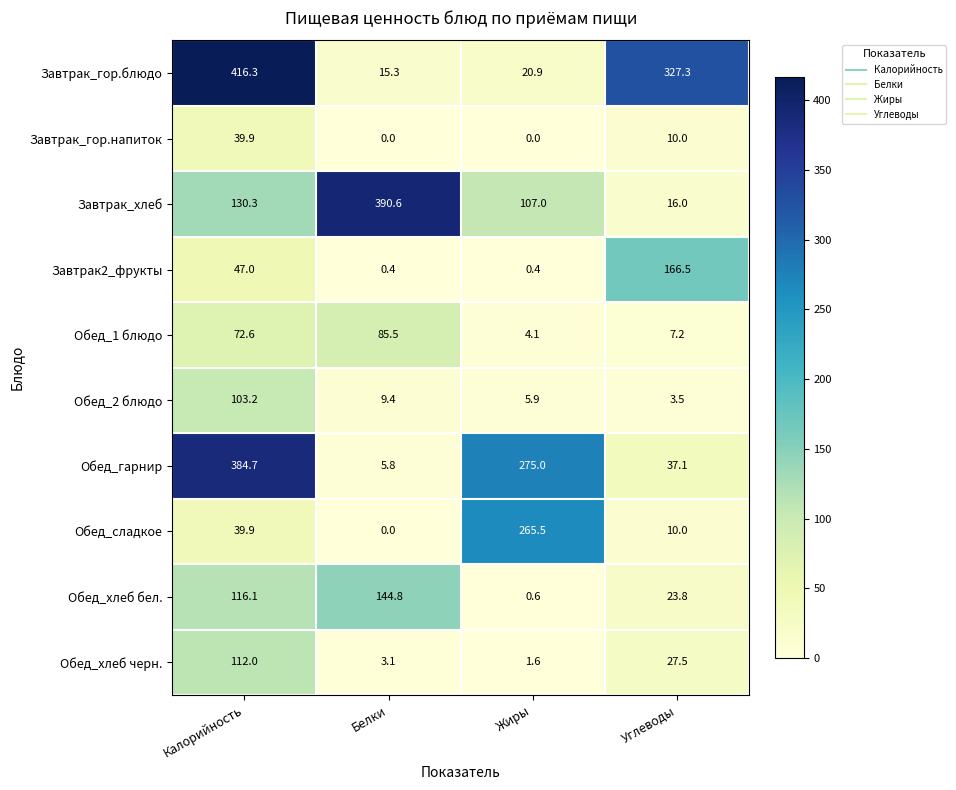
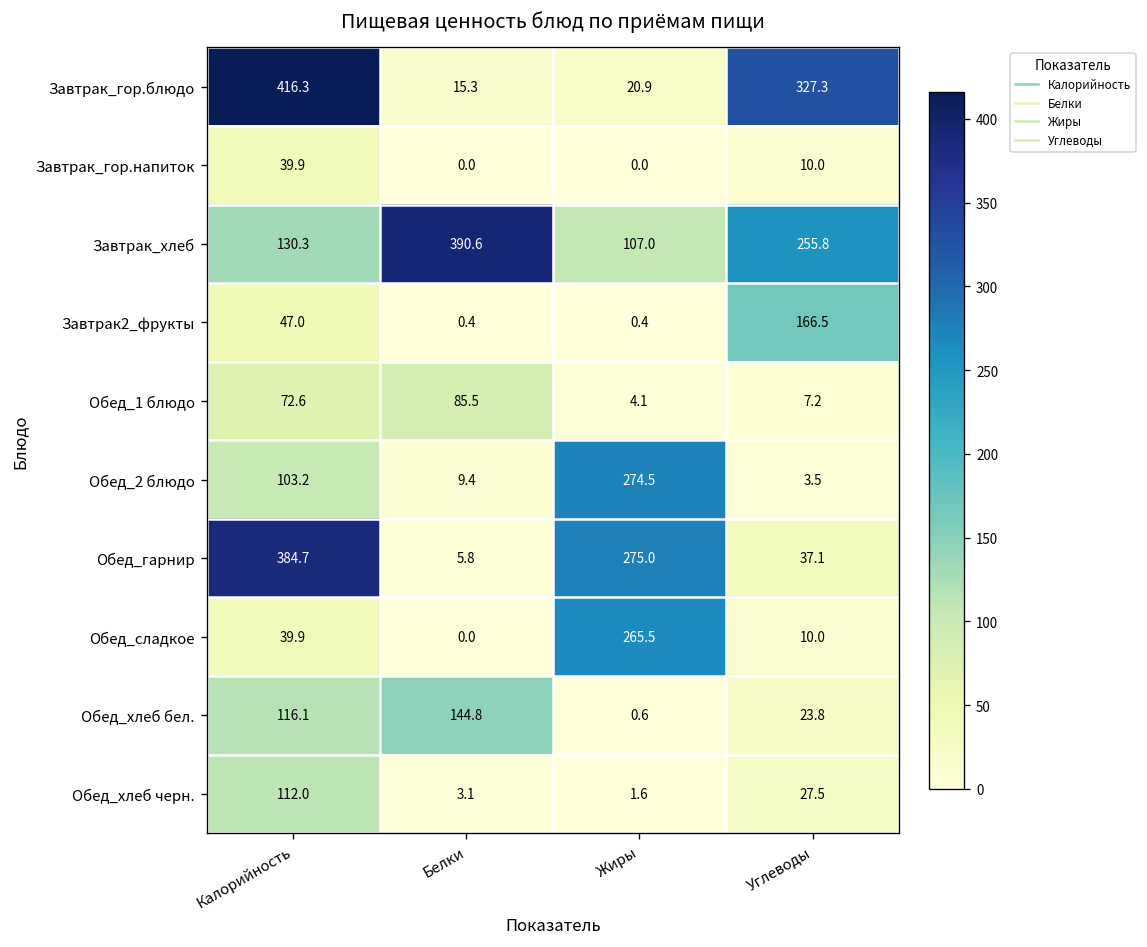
Завтрак_хлеб, Углеводы: 16.0 -> 255.8
Обед_2 блюдо, Жиры: 5.9 -> 274.5
